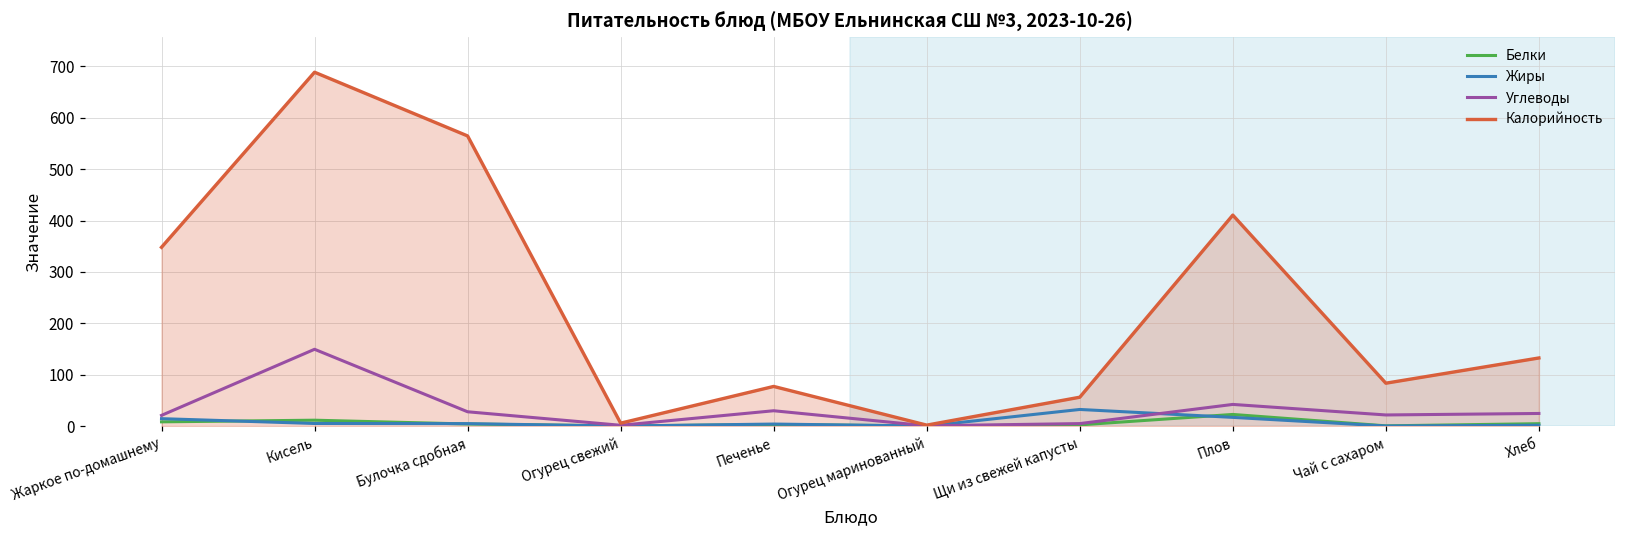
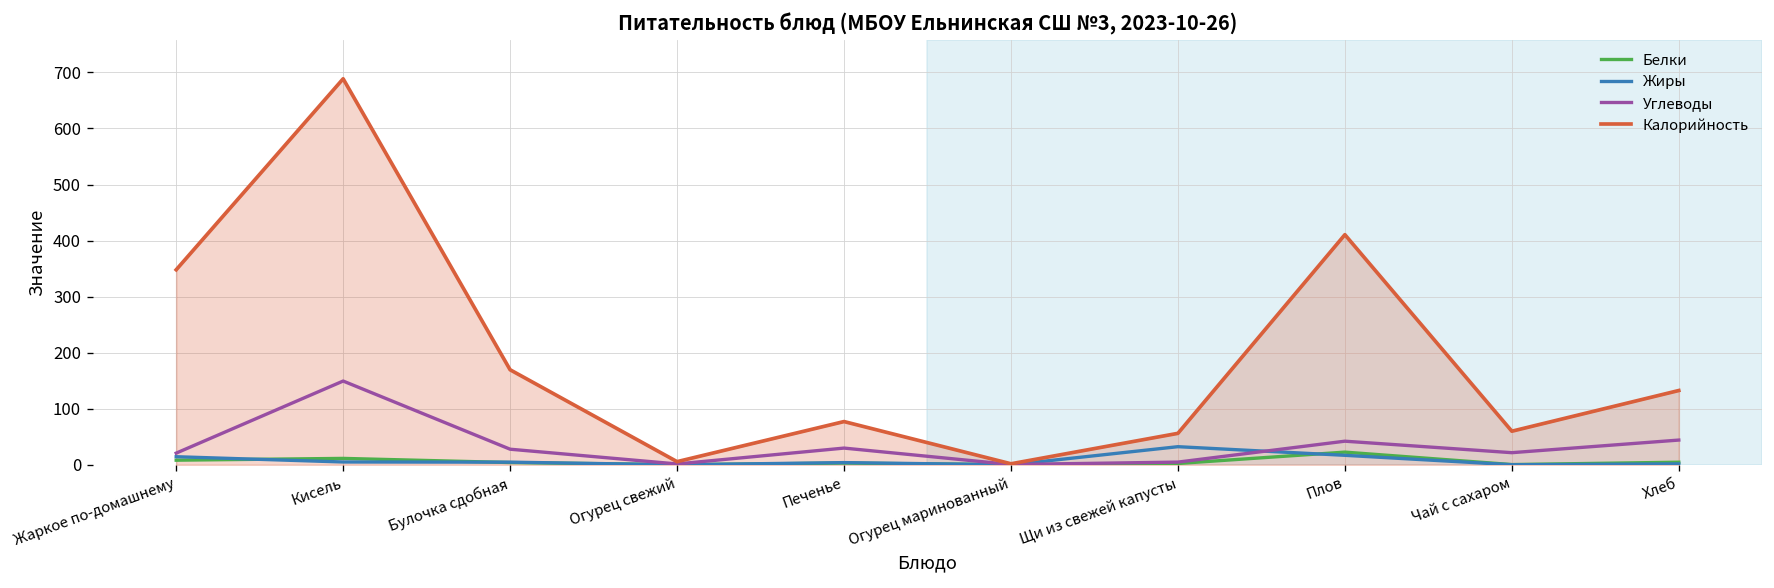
Калорийность, Булочка сдобная: 560 -> 170
Калорийность, Чай с сахаром: 80 -> 60
Углеводы, Хлеб: 20 -> 40
